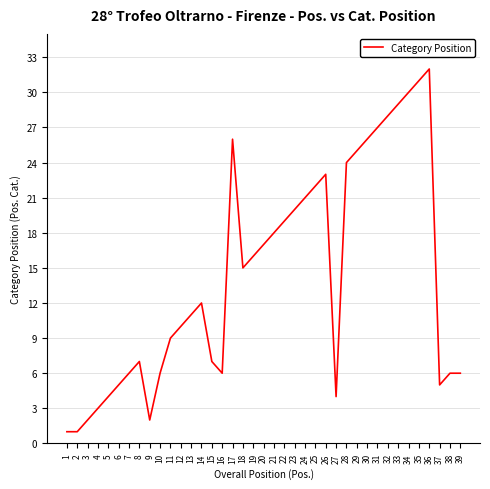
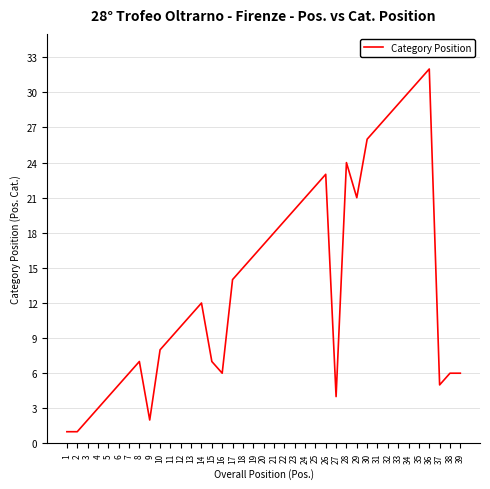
10: 6 -> 8
17: 26 -> 14
29: 25 -> 21
